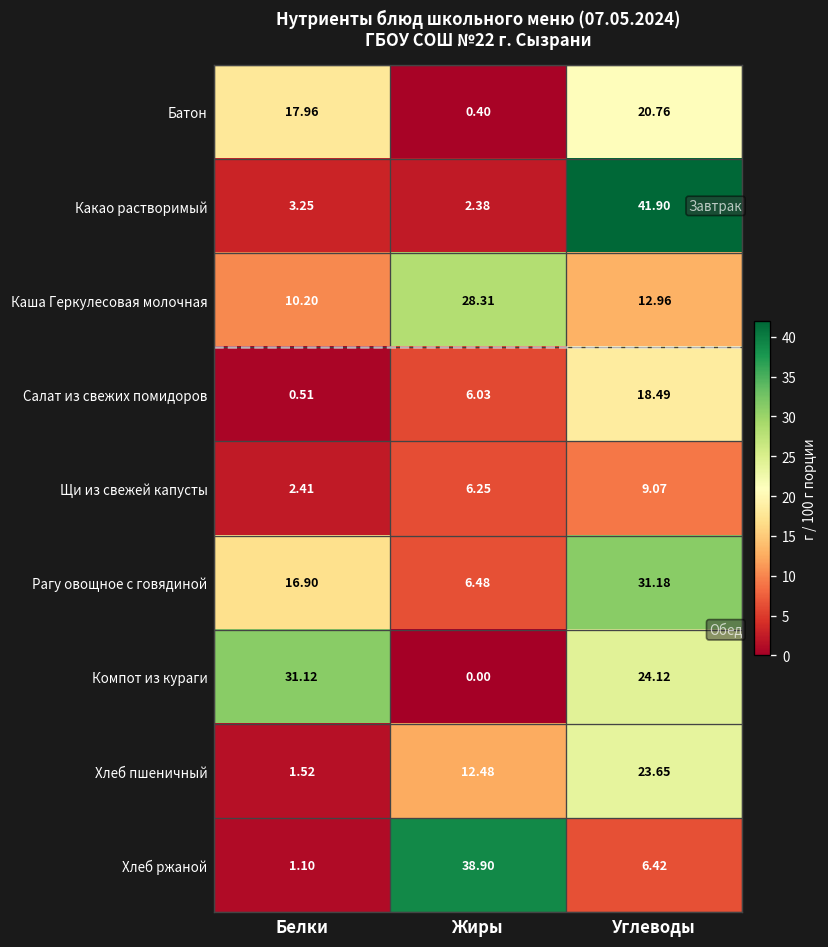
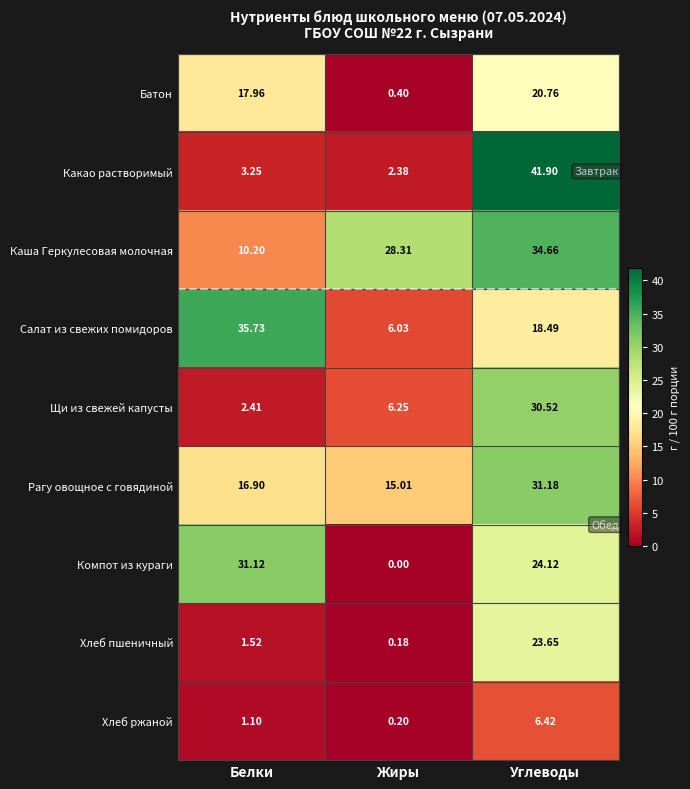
Каша Геркулесовая молочная, Углеводы: 12.96 -> 34.66
Салат из свежих помидоров, Белки: 0.51 -> 35.73
Щи из свежей капусты, Углеводы: 9.07 -> 30.52
Рагу овощное с говядиной, Жиры: 6.48 -> 15.01
Хлеб пшеничный, Жиры: 12.48 -> 0.18
Хлеб ржаной, Жиры: 38.90 -> 0.20
